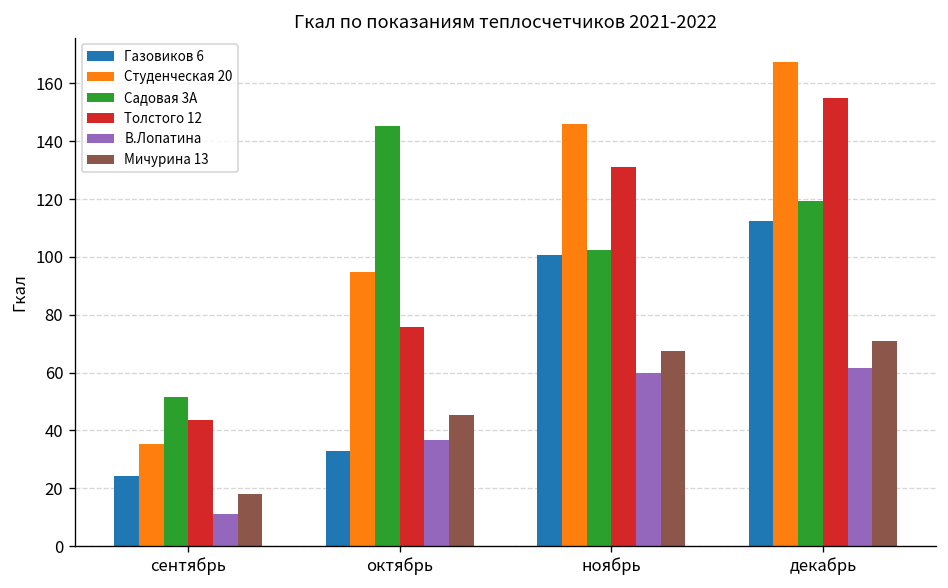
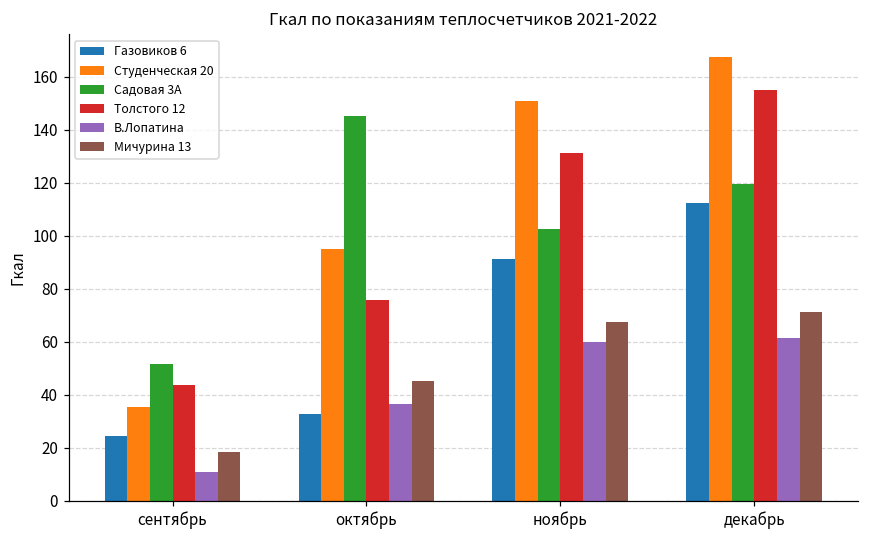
Газовиков 6, ноябрь: 101 -> 91
Студенческая 20, ноябрь: 146 -> 151
